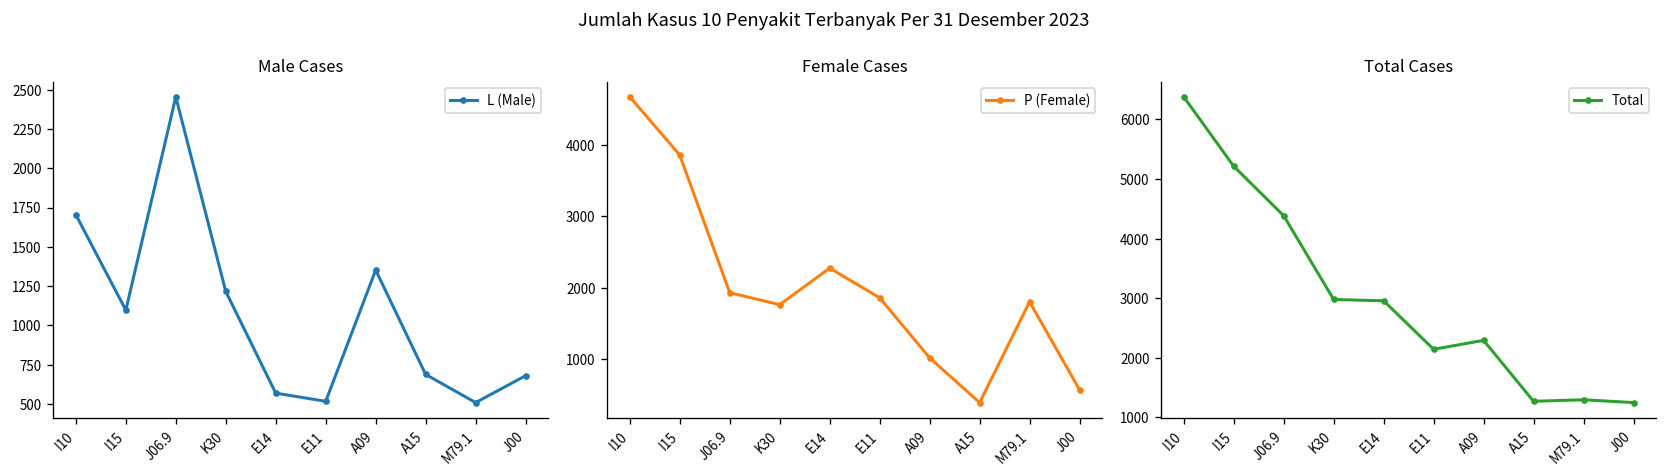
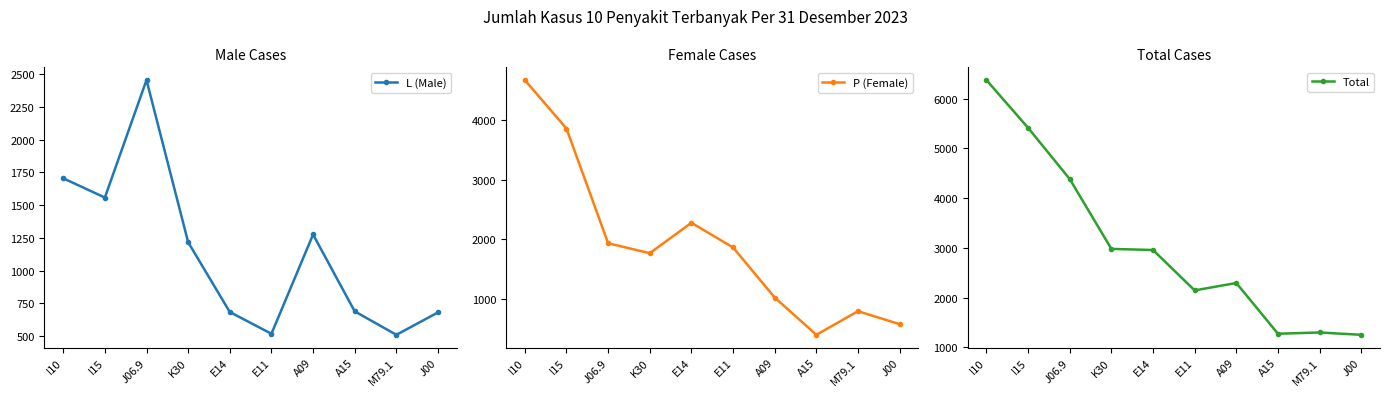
Male Cases, I15: 1100 -> 1560
Male Cases, E14: 570 -> 680
Male Cases, A09: 1350 -> 1280
Female Cases, M79.1: 1800 -> 800
Total Cases, I15: 5200 -> 5400
